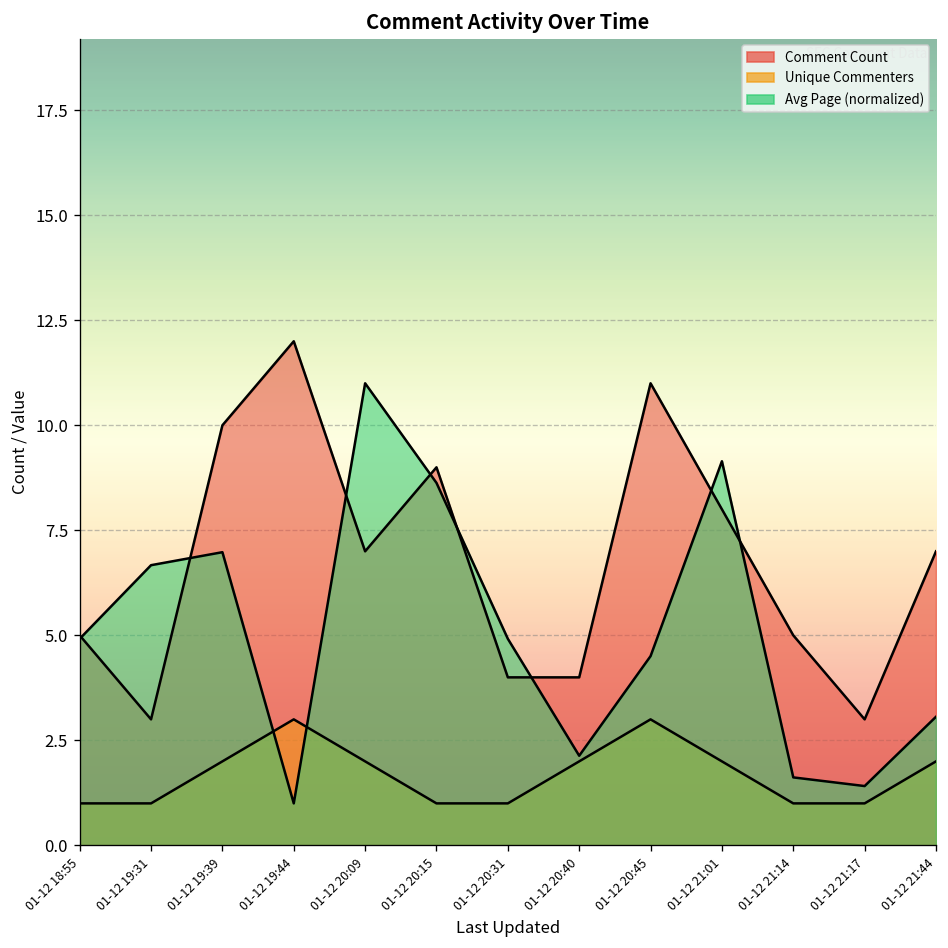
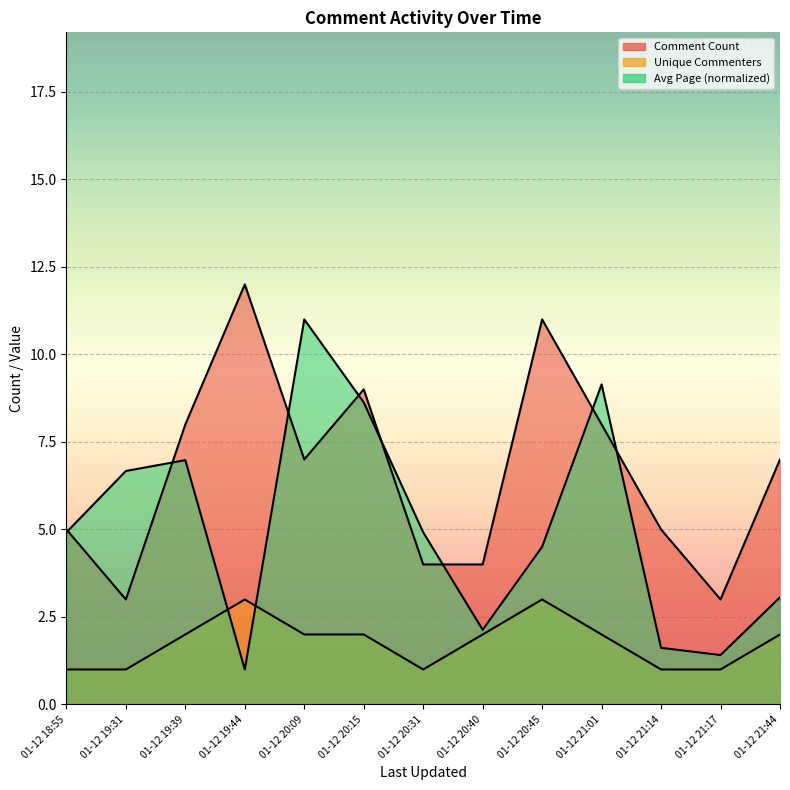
Comment Count, 01-12 19:39: 10 -> 8
Unique Commenters, 01-12 20:15: 1 -> 2
